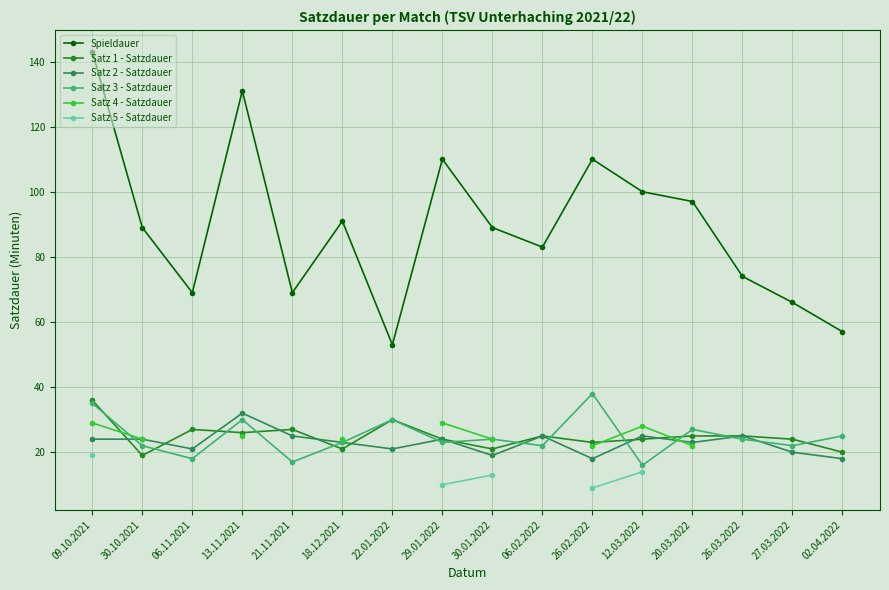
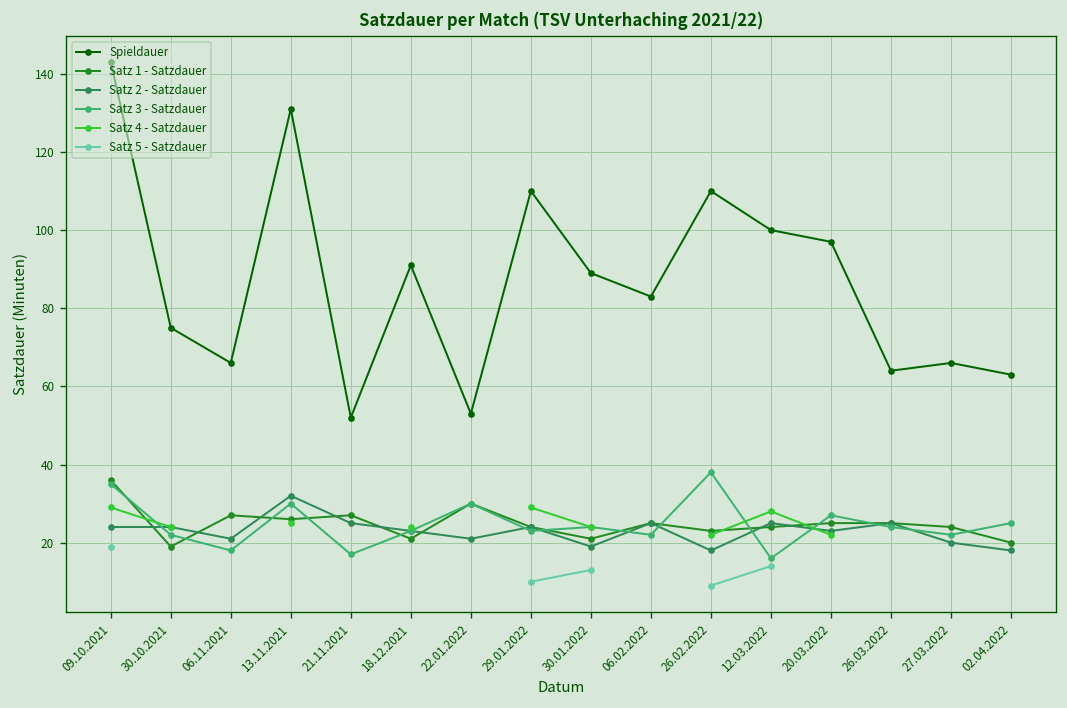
Spieldauer, 30.10.2021: 89 -> 75
Spieldauer, 06.11.2021: 69 -> 66
Spieldauer, 21.11.2021: 69 -> 52
Spieldauer, 26.03.2022: 74 -> 64
Spieldauer, 02.04.2022: 57 -> 63
